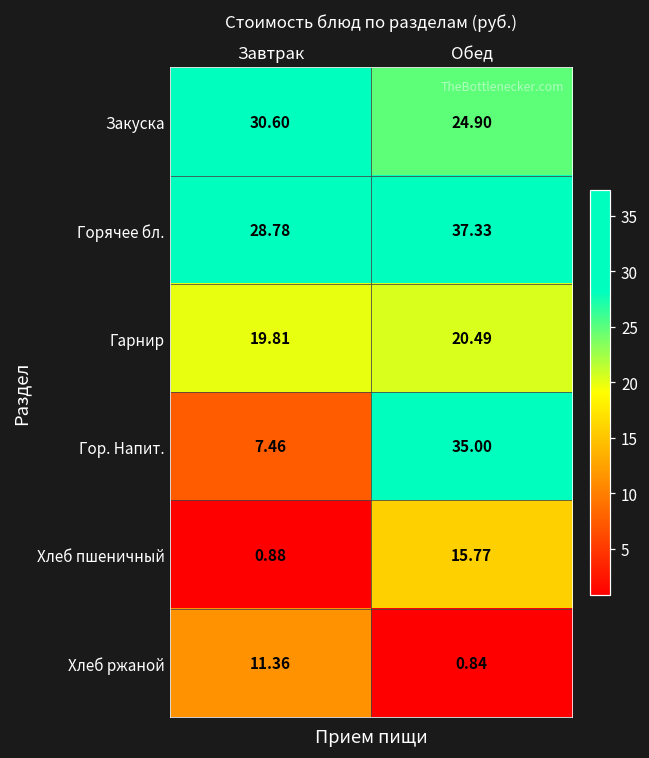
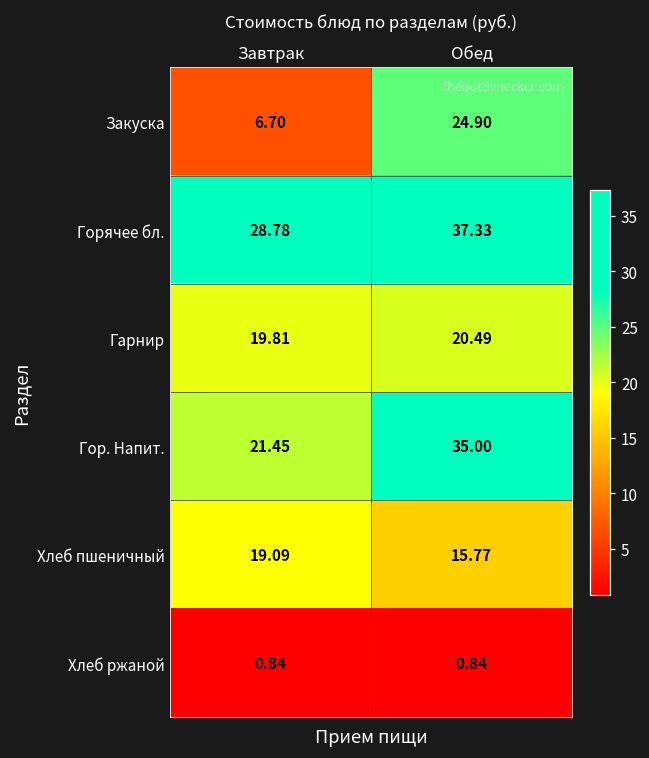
Закуска, Завтрак: 30.60 -> 6.70
Гор. Напит., Завтрак: 7.46 -> 21.45
Хлеб пшеничный, Завтрак: 0.88 -> 19.09
Хлеб ржаной, Завтрак: 11.36 -> 0.84
